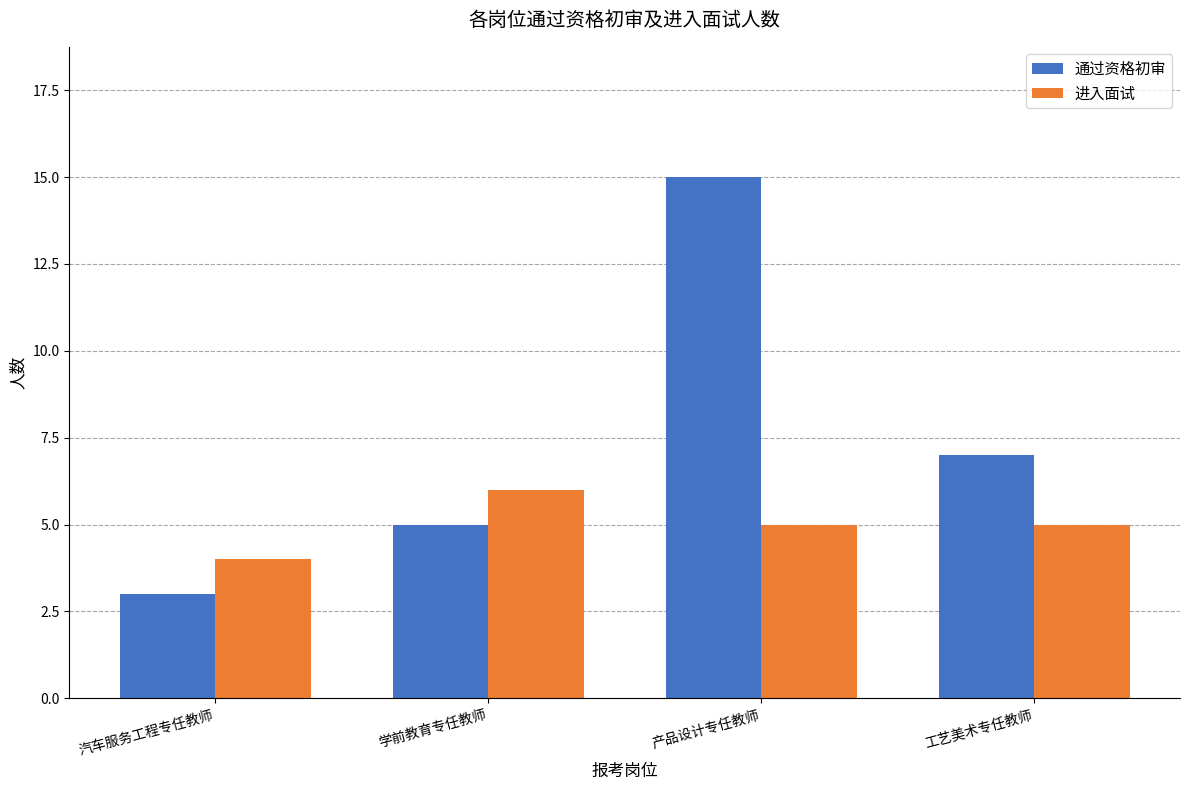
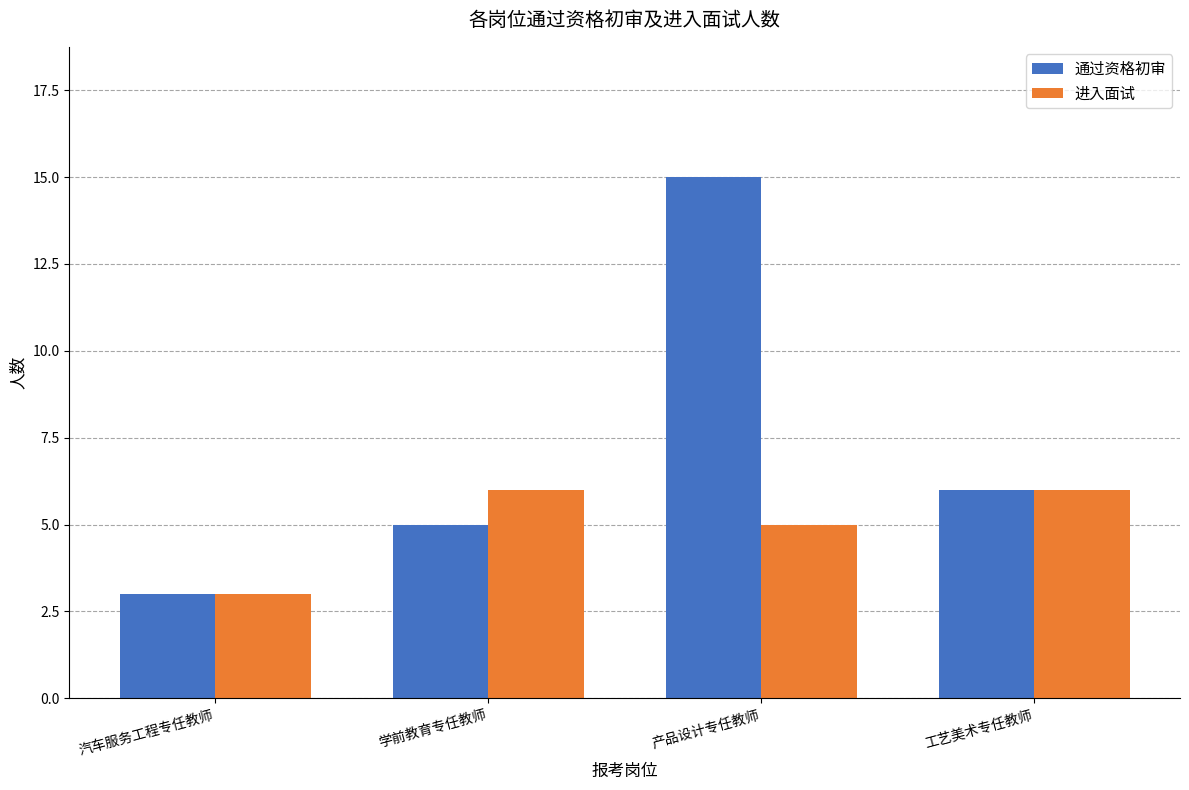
进入面试, 汽车服务工程专任教师: 4 -> 3
通过资格初审, 工艺美术专任教师: 7 -> 6
进入面试, 工艺美术专任教师: 5 -> 6
